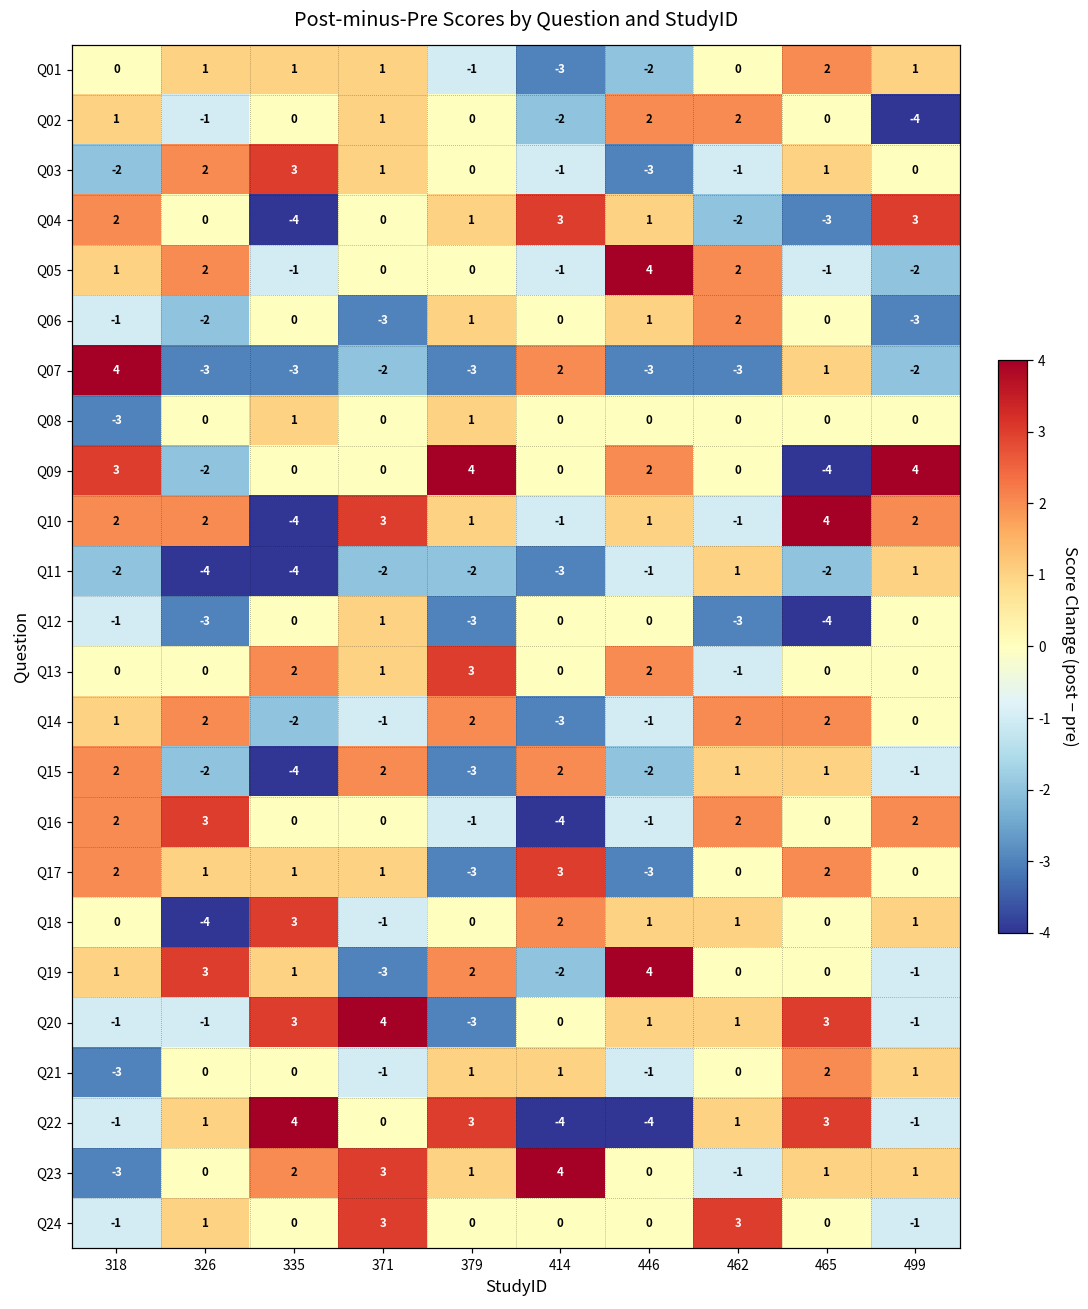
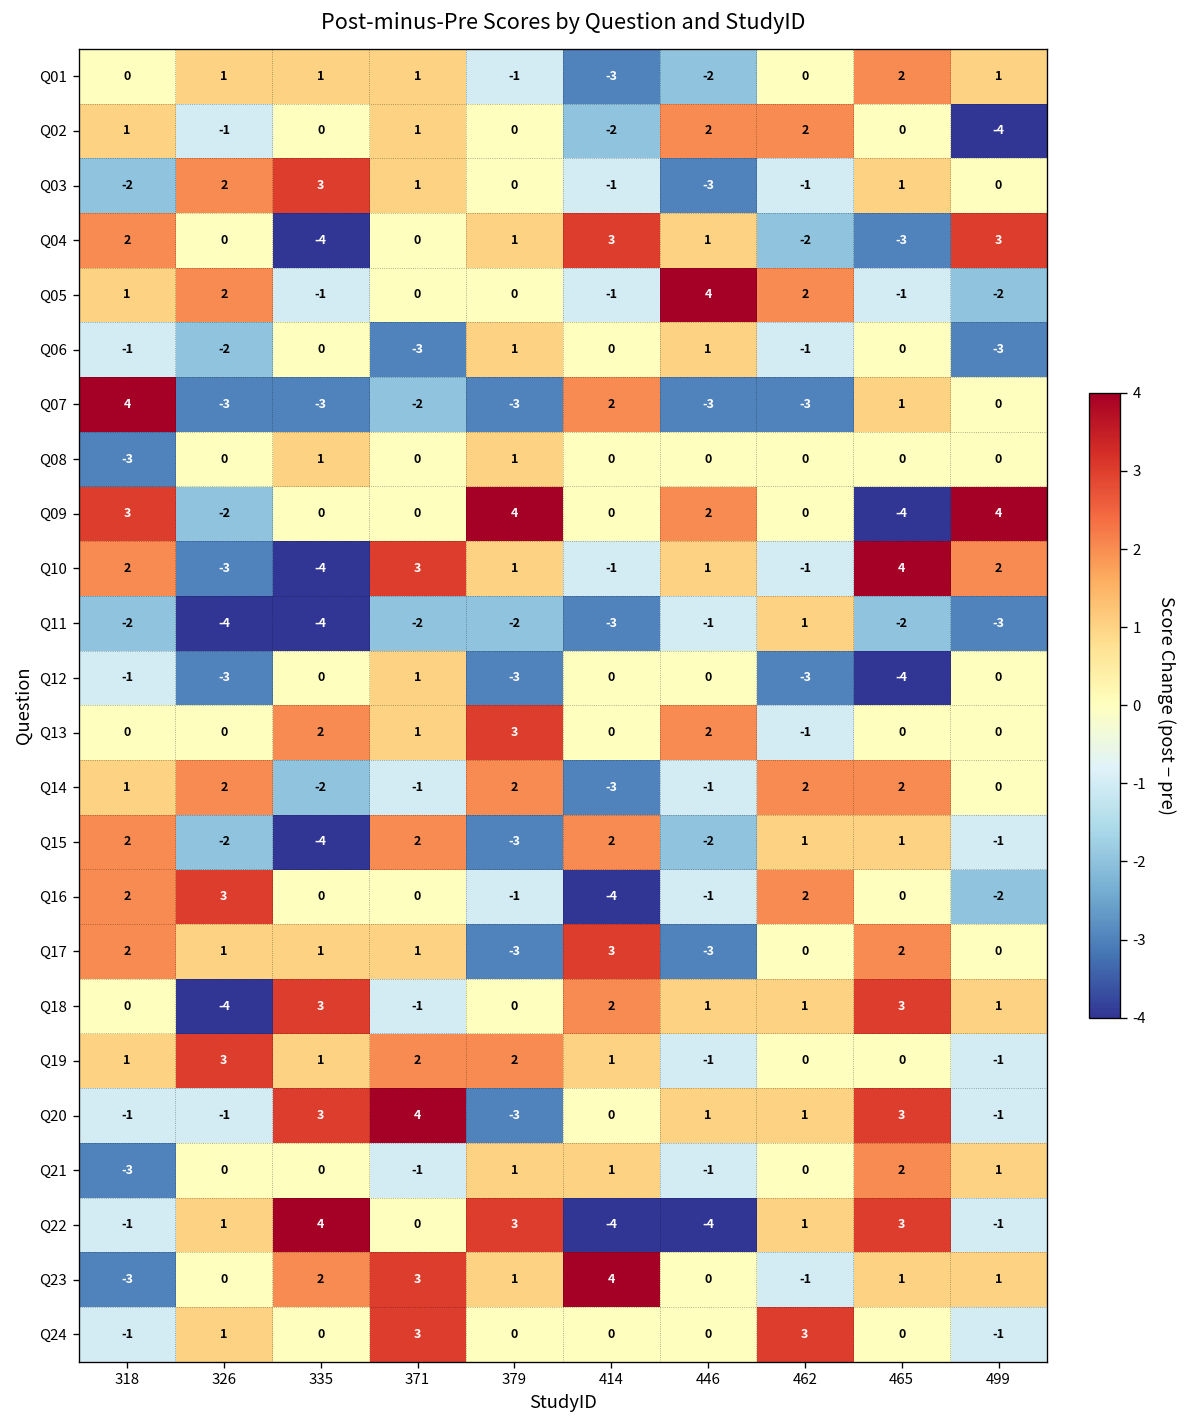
Q06, 462: 2 -> -1
Q07, 499: -2 -> 0
Q10, 326: 2 -> -3
Q11, 499: 1 -> -3
Q16, 499: 2 -> -2
Q18, 465: 0 -> 3
Q19, 371: -3 -> 2
Q19, 414: -2 -> 1
Q19, 446: 4 -> -1
